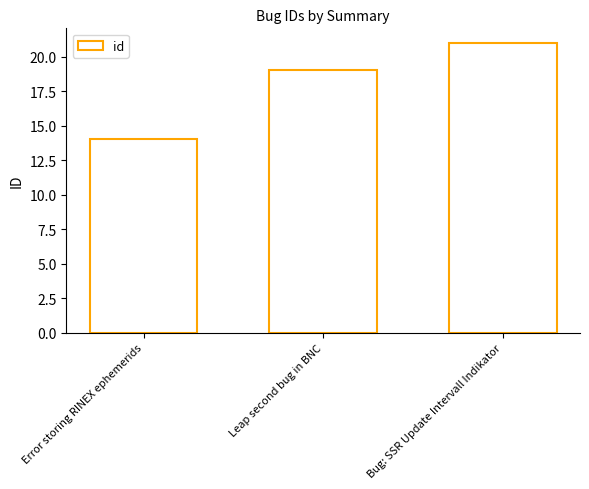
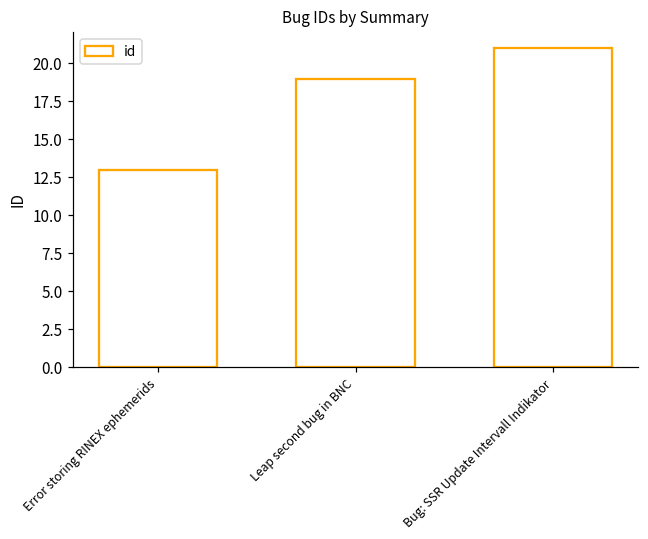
Error storing RINEX ephemerids: 14 -> 13
